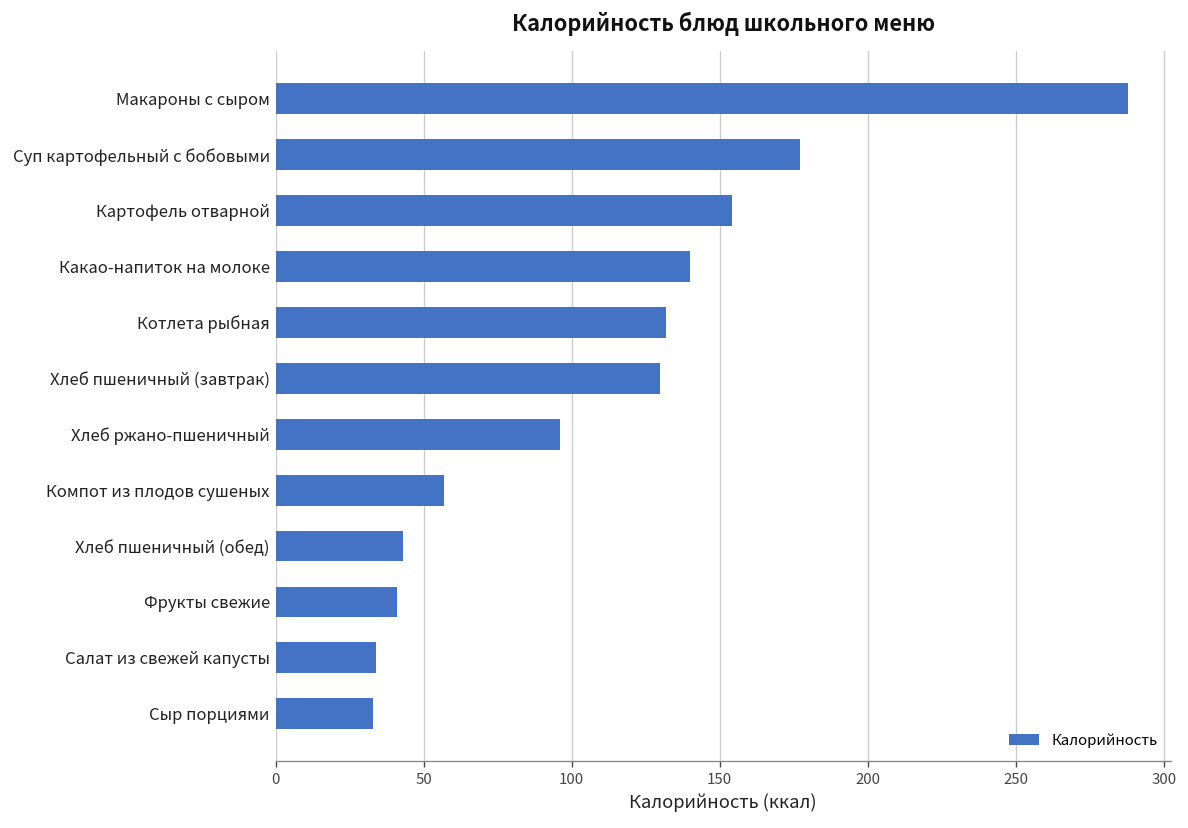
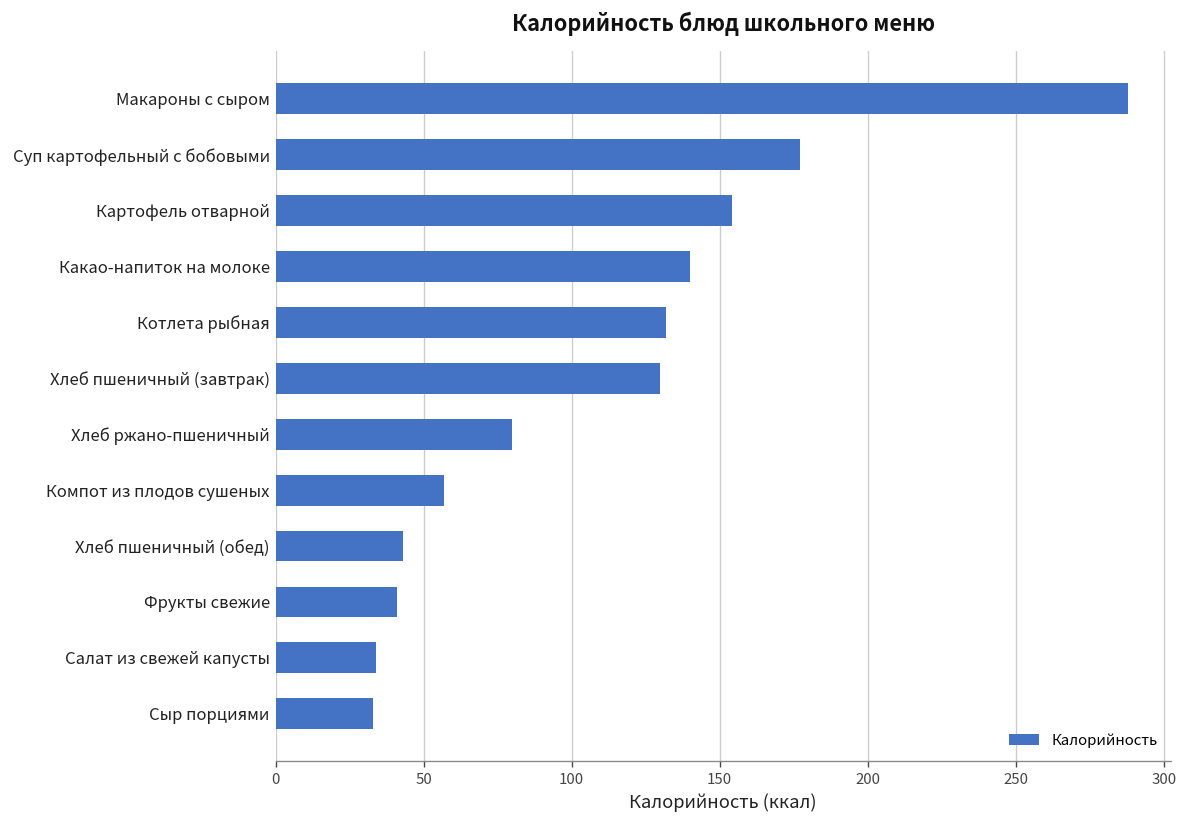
Хлеб ржано-пшеничный: 96 -> 80
